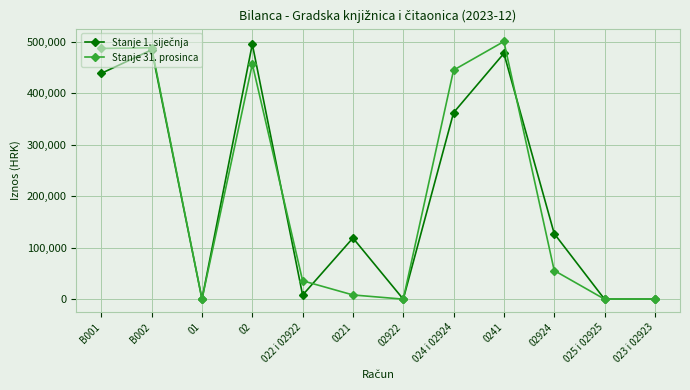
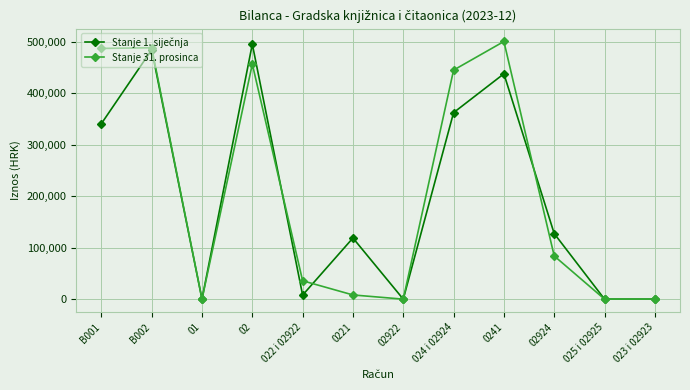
Stanje 1. siječnja, B001: 440,000 -> 340,000
Stanje 1. siječnja, 0241: 480,000 -> 440,000
Stanje 31. prosinca, 02924: 60,000 -> 80,000
